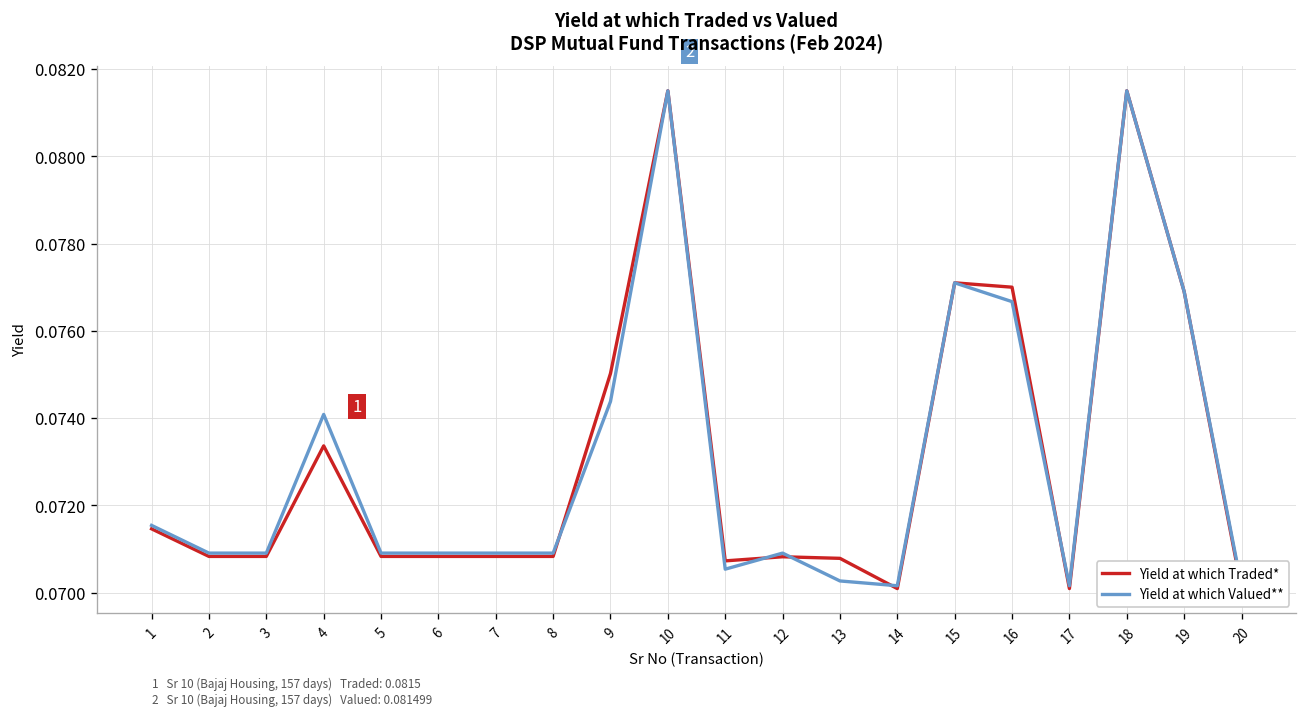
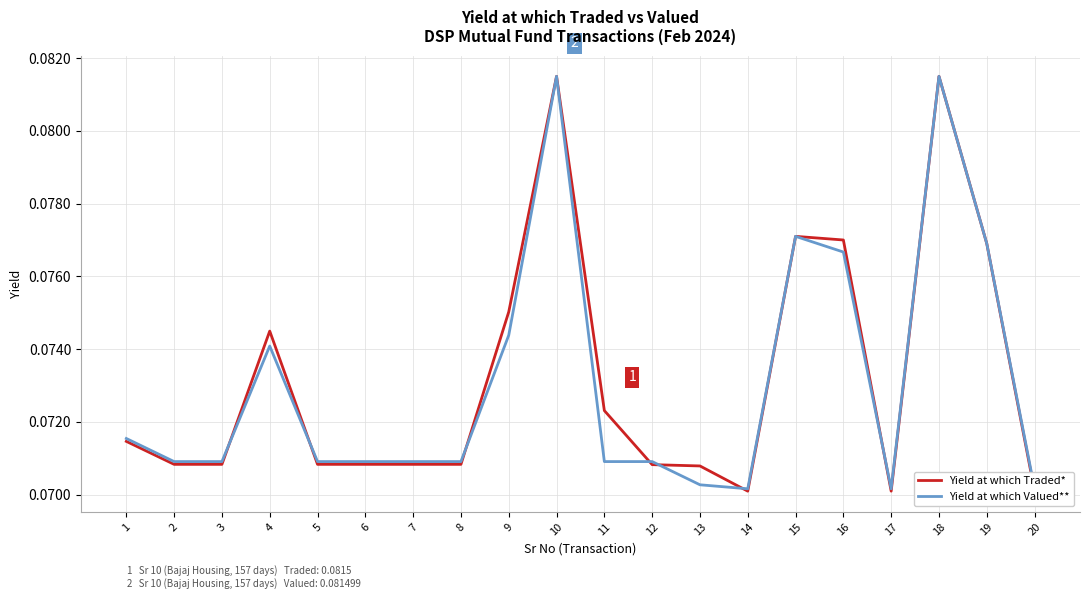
Yield at which Traded*, 4: 0.0734 -> 0.0745
Yield at which Traded*, 11: 0.0707 -> 0.0723
Yield at which Valued**, 11: 0.0705 -> 0.0709
